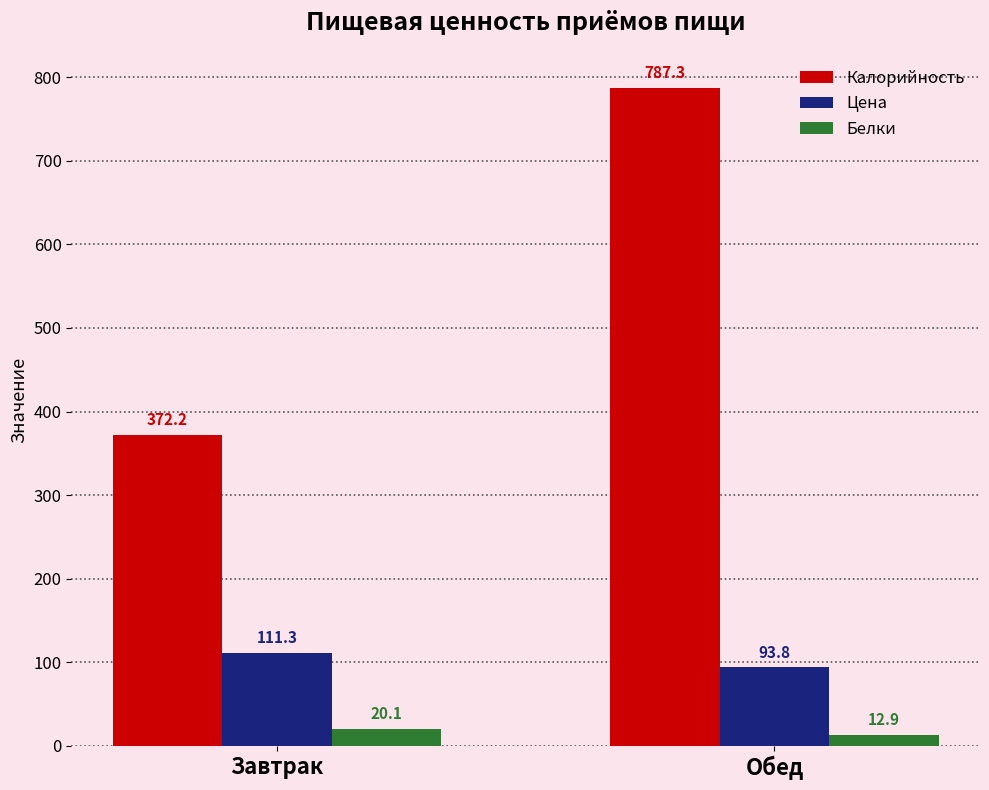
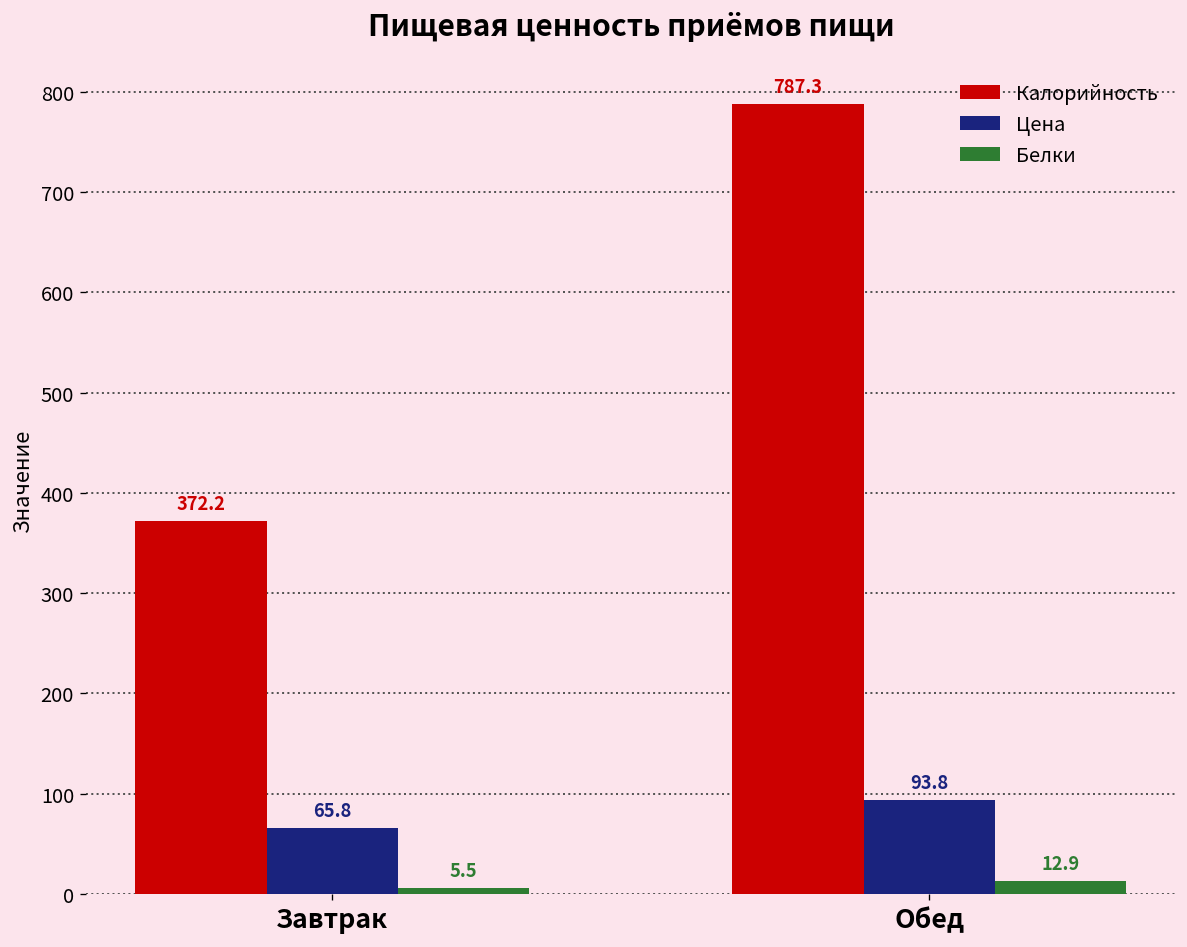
Цена, Завтрак: 111.3 -> 65.8
Белки, Завтрак: 20.1 -> 5.5
